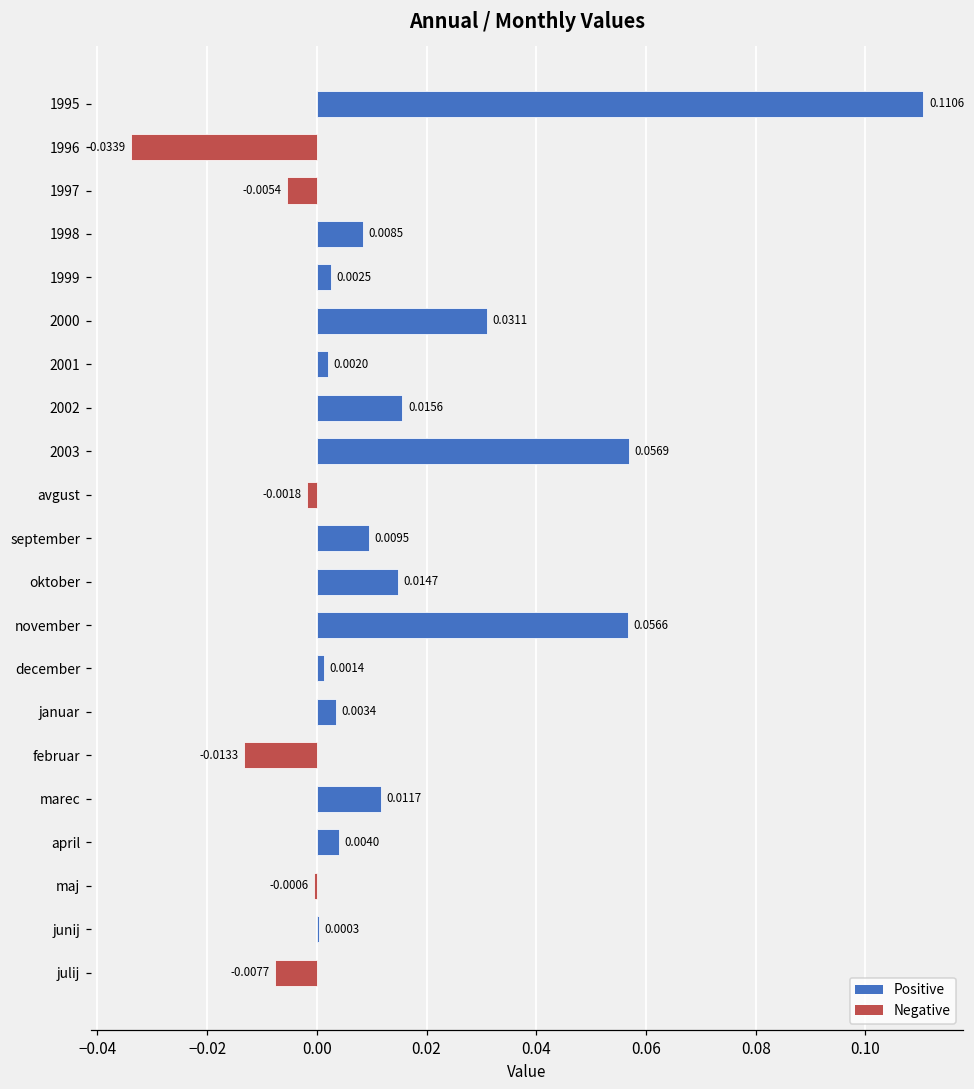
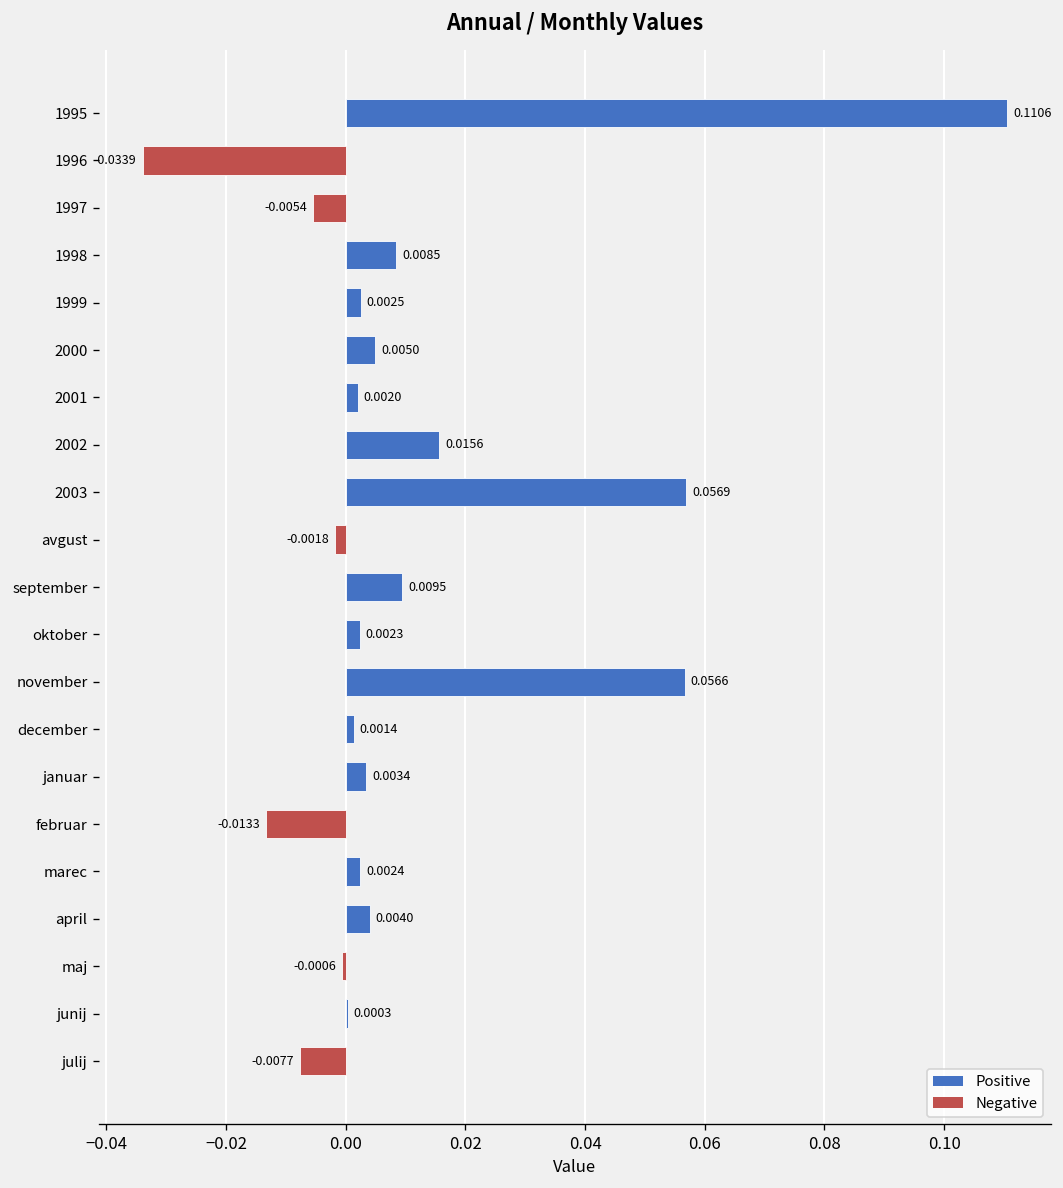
2000: 0.0311 -> 0.0050
oktober: 0.0147 -> 0.0023
marec: 0.0117 -> 0.0024
